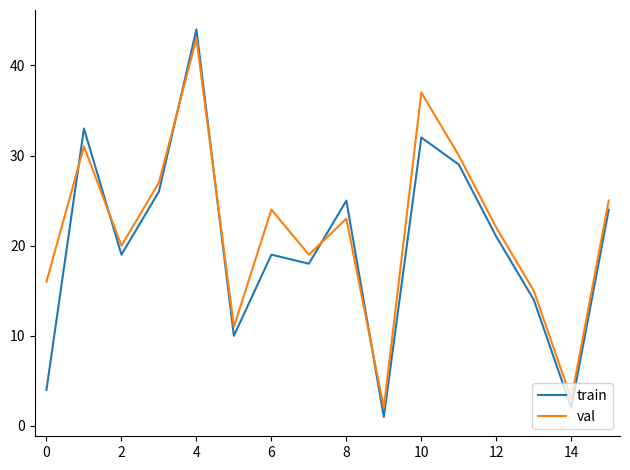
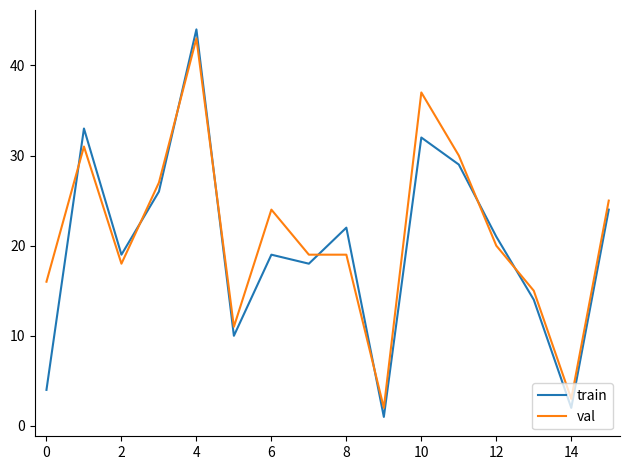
val, 2: 20 -> 18
train, 8: 25 -> 22
val, 8: 23 -> 19
val, 12: 22 -> 20
